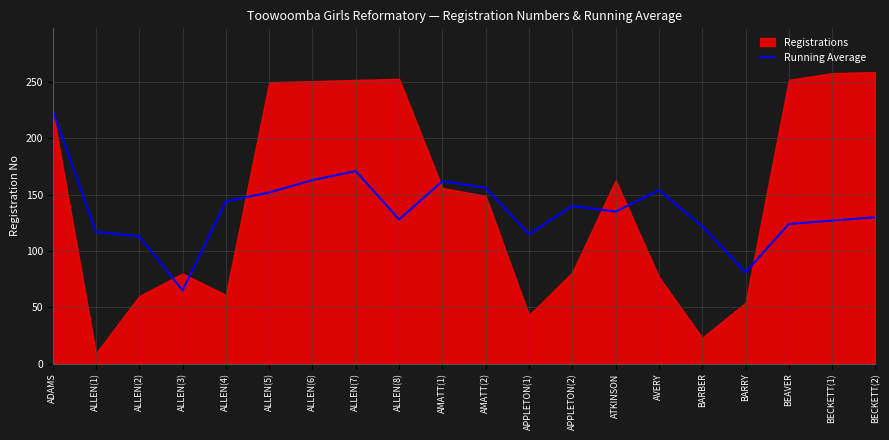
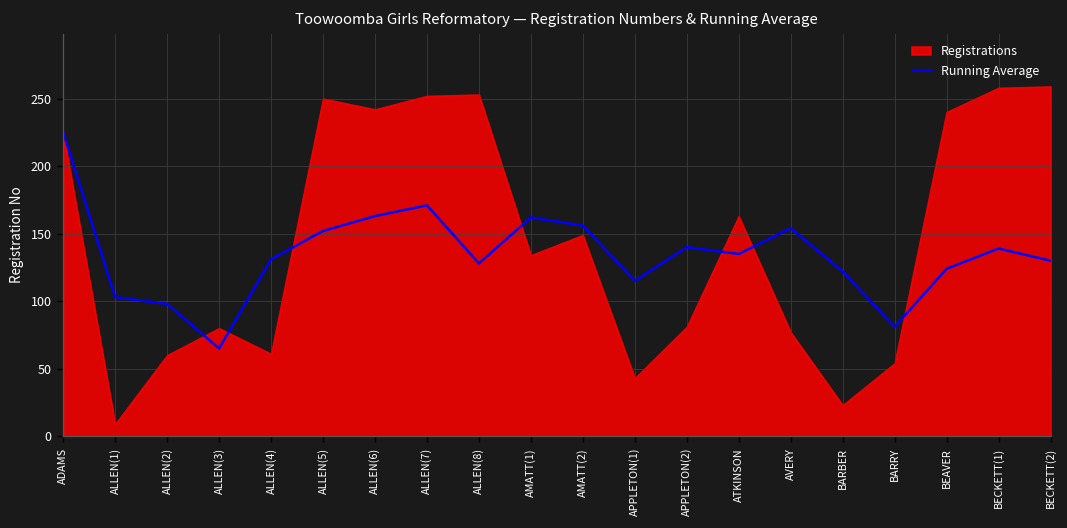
Running Average, ALLEN(1): 117 -> 103
Running Average, ALLEN(2): 113 -> 98
Running Average, ALLEN(4): 144 -> 131
Registrations, ALLEN(6): 251 -> 242
Registrations, AMATT(1): 156 -> 134
Registrations, BEAVER: 252 -> 240
Running Average, BECKETT(1): 127 -> 139
